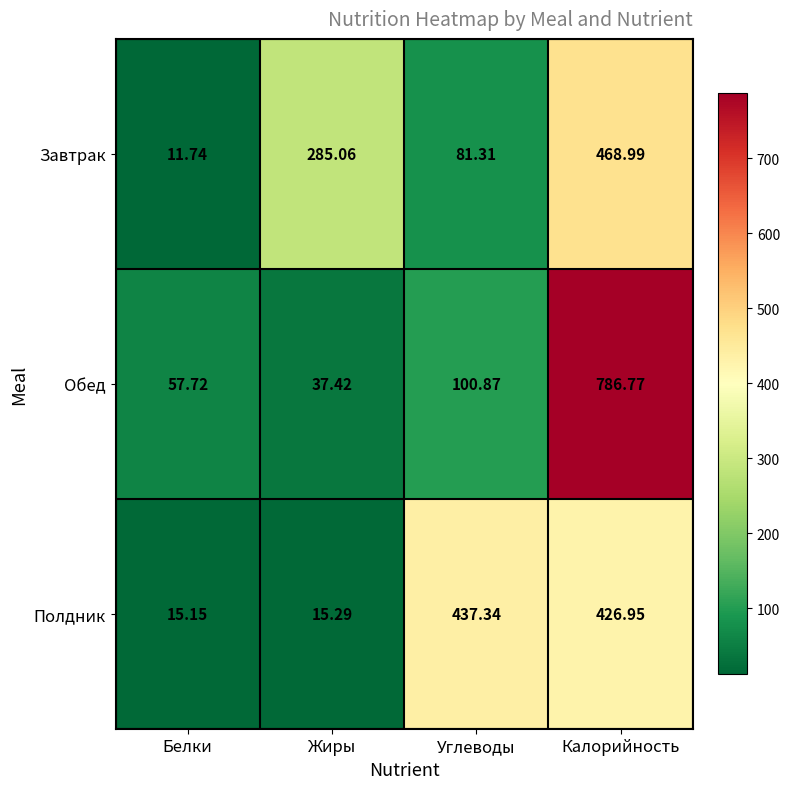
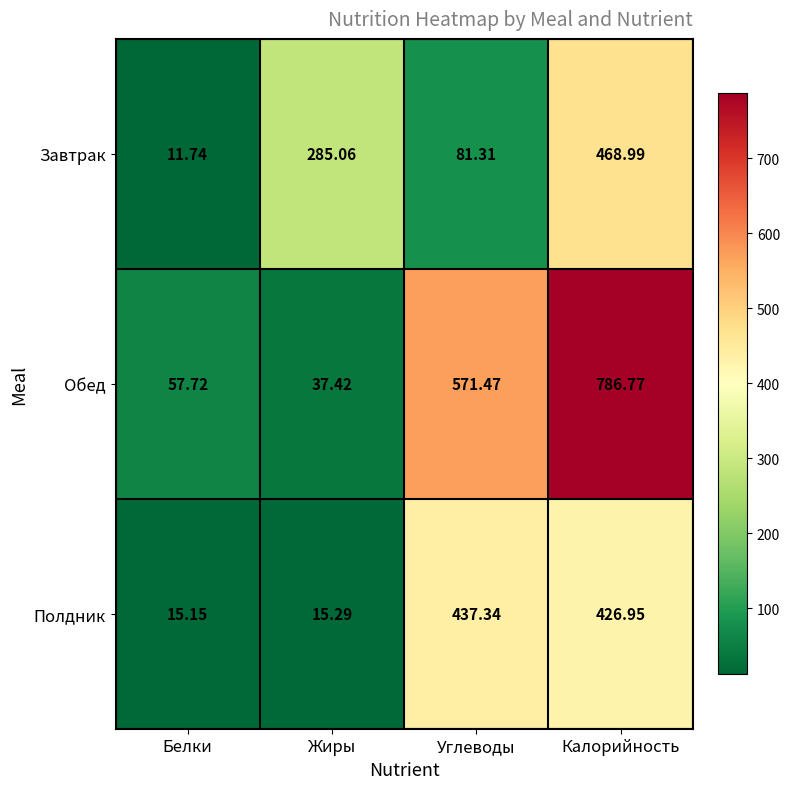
Обед, Углеводы: 100.87 -> 571.47
